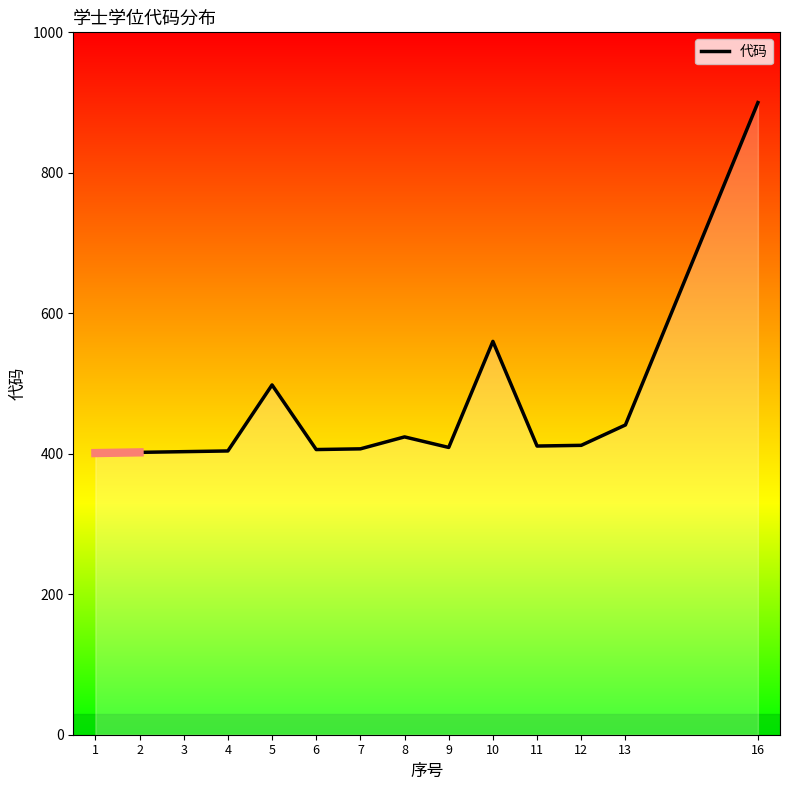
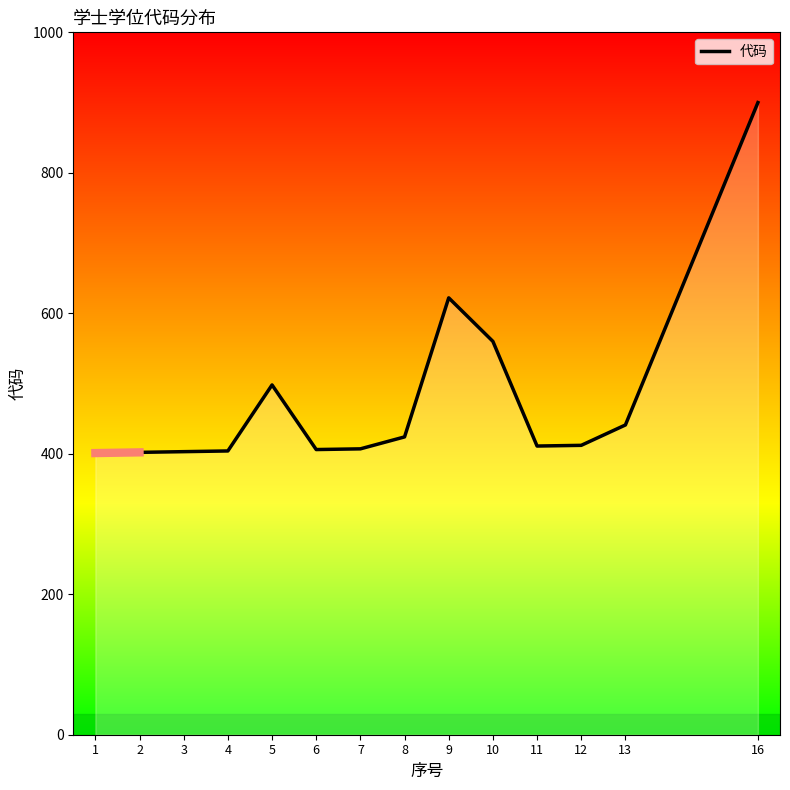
代码, 9: 410 -> 620
